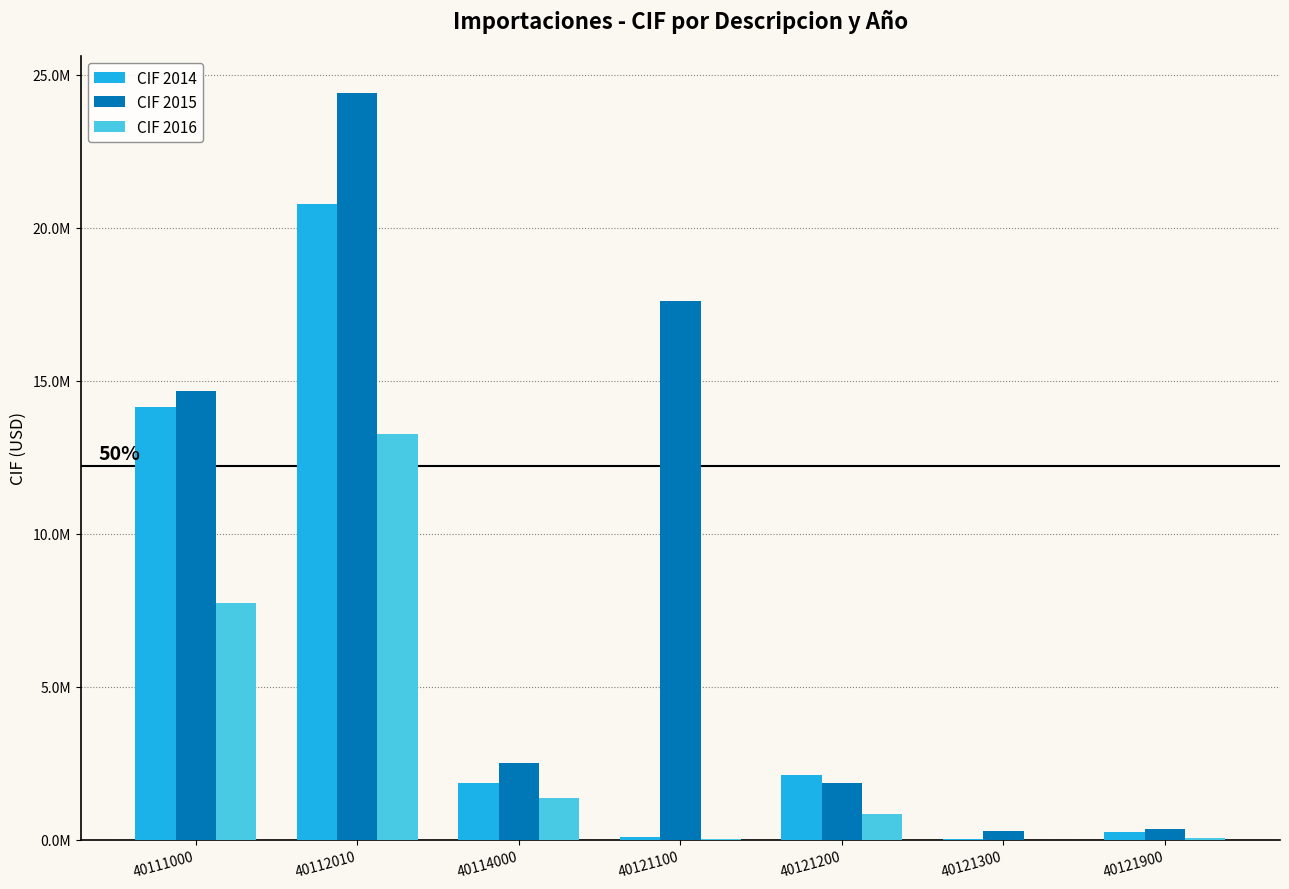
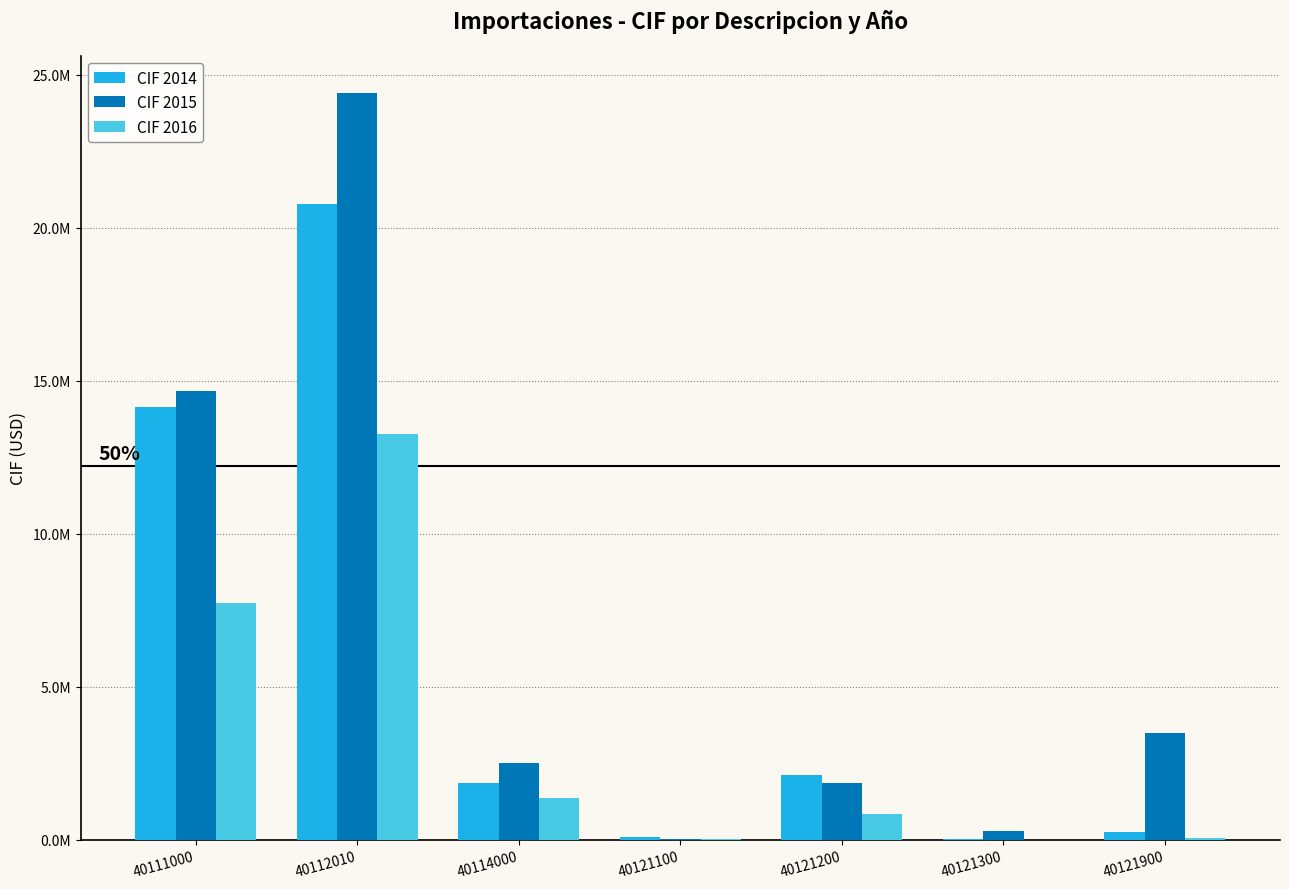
CIF 2015, 40121100: 17600000 -> 0
CIF 2015, 40121900: 400000 -> 3500000
